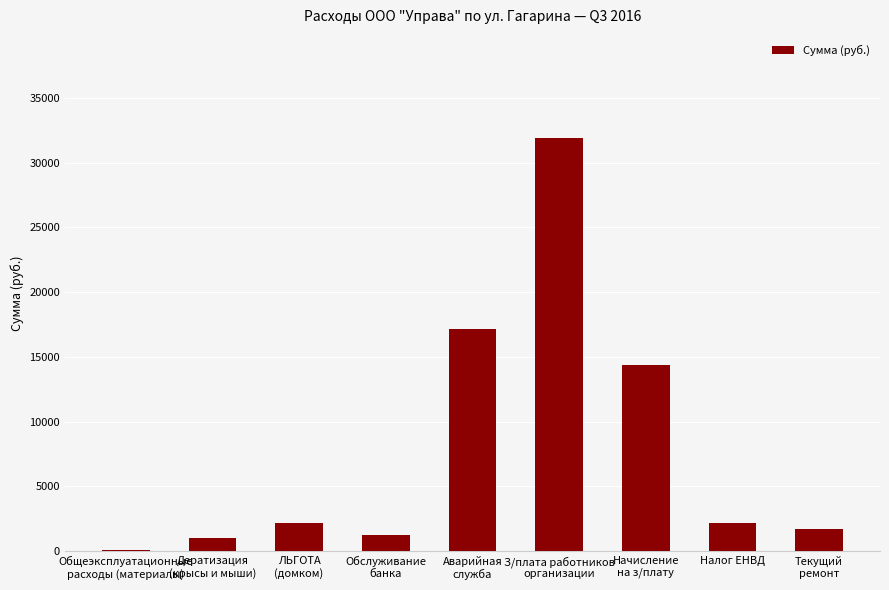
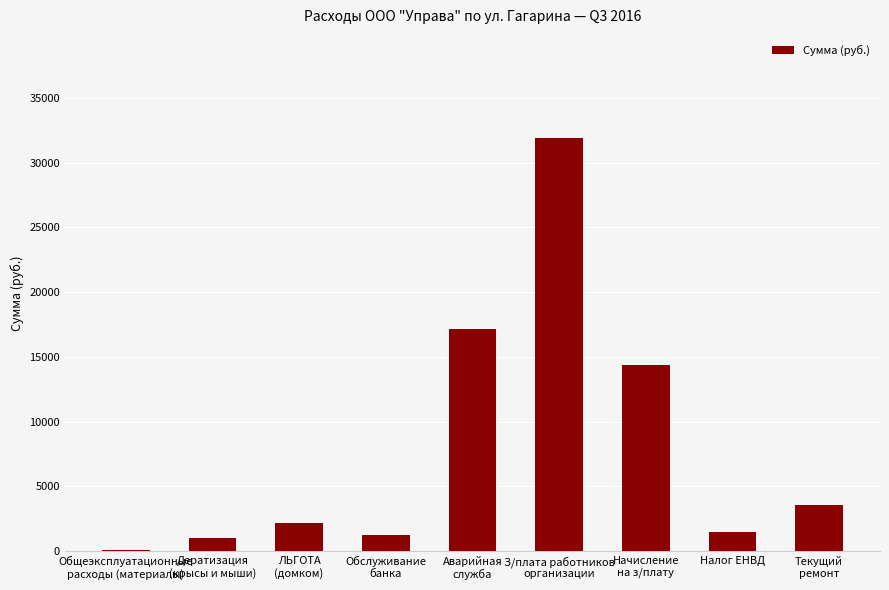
Налог ЕНВД: 2200 -> 1500
Текущий ремонт: 1700 -> 3600
